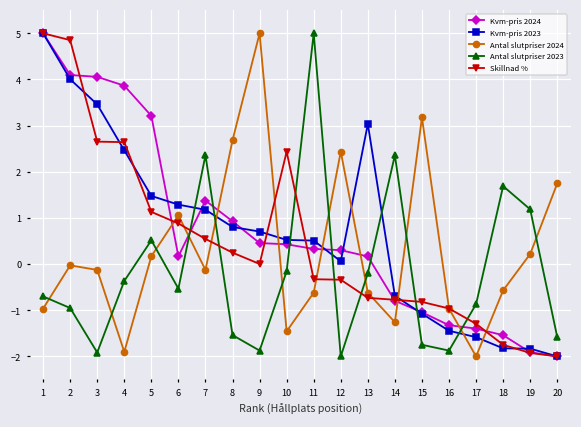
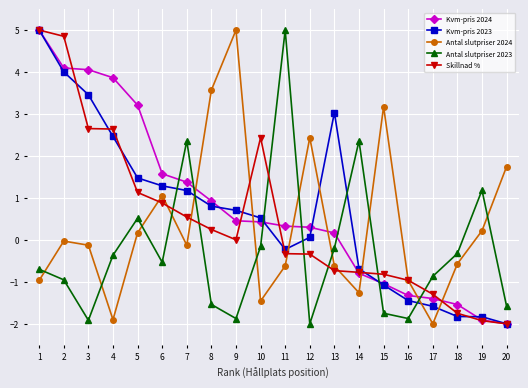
Kvm-pris 2024, 6: 0.2 -> 1.6
Antal slutpriser 2024, 8: 2.7 -> 3.6
Kvm-pris 2023, 11: 0.5 -> -0.2
Antal slutpriser 2023, 18: 1.7 -> -0.3
